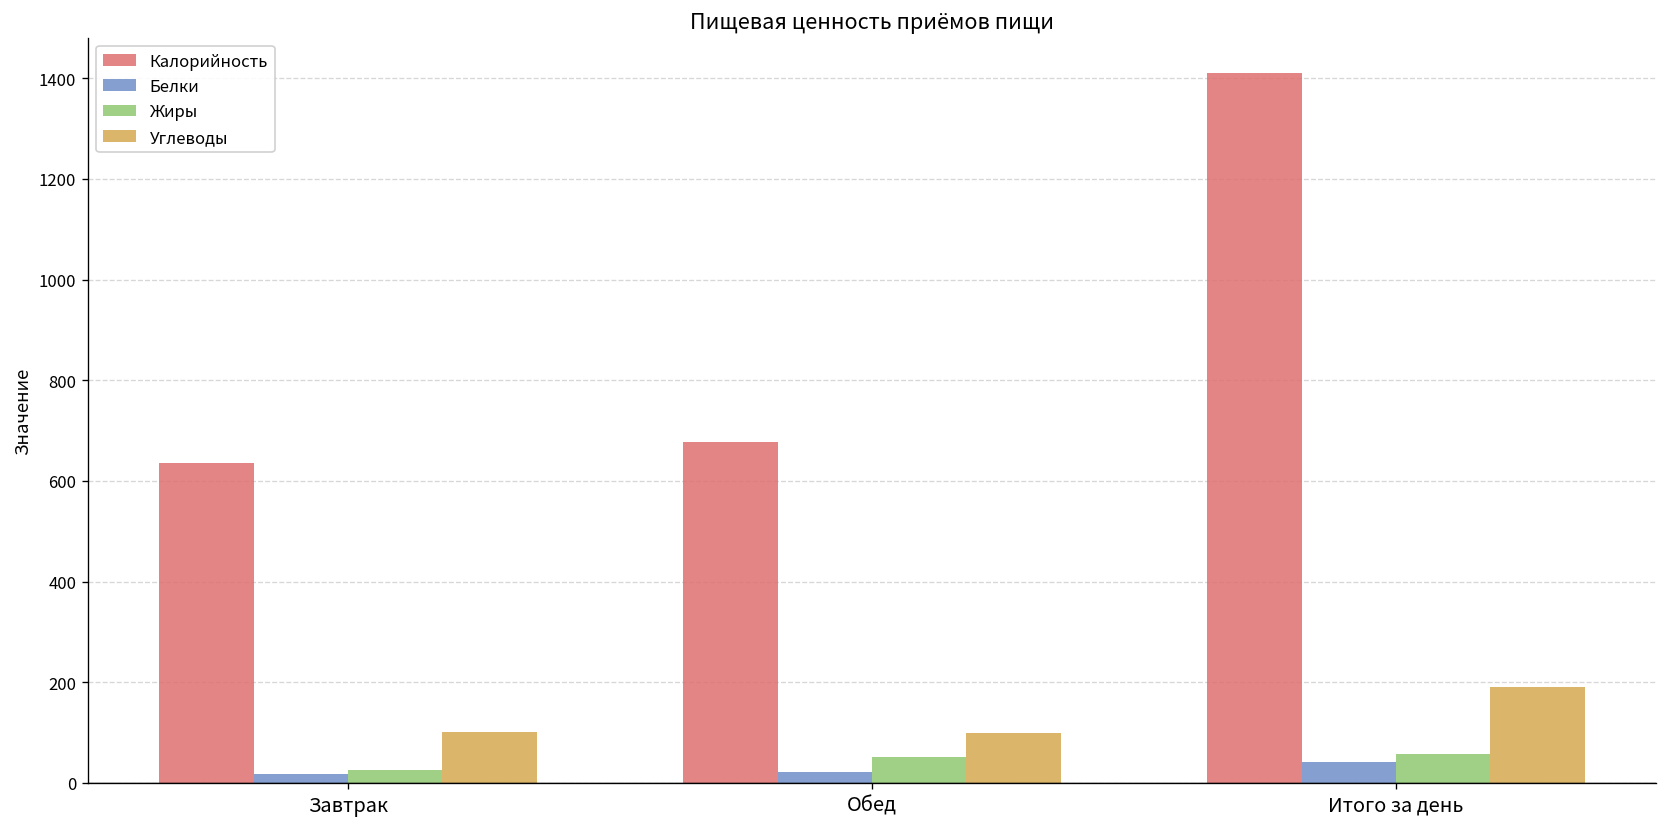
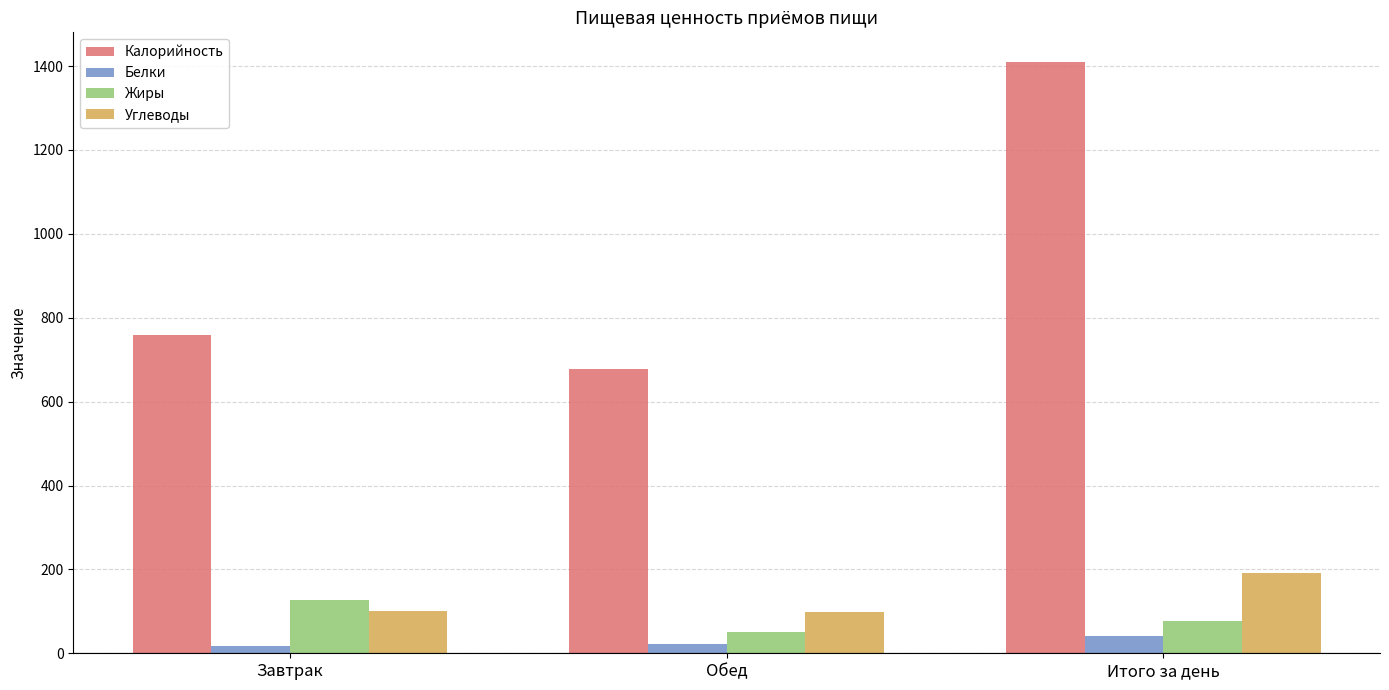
Калорийность, Завтрак: 640 -> 760
Жиры, Завтрак: 30 -> 130
Жиры, Итого за день: 60 -> 80
